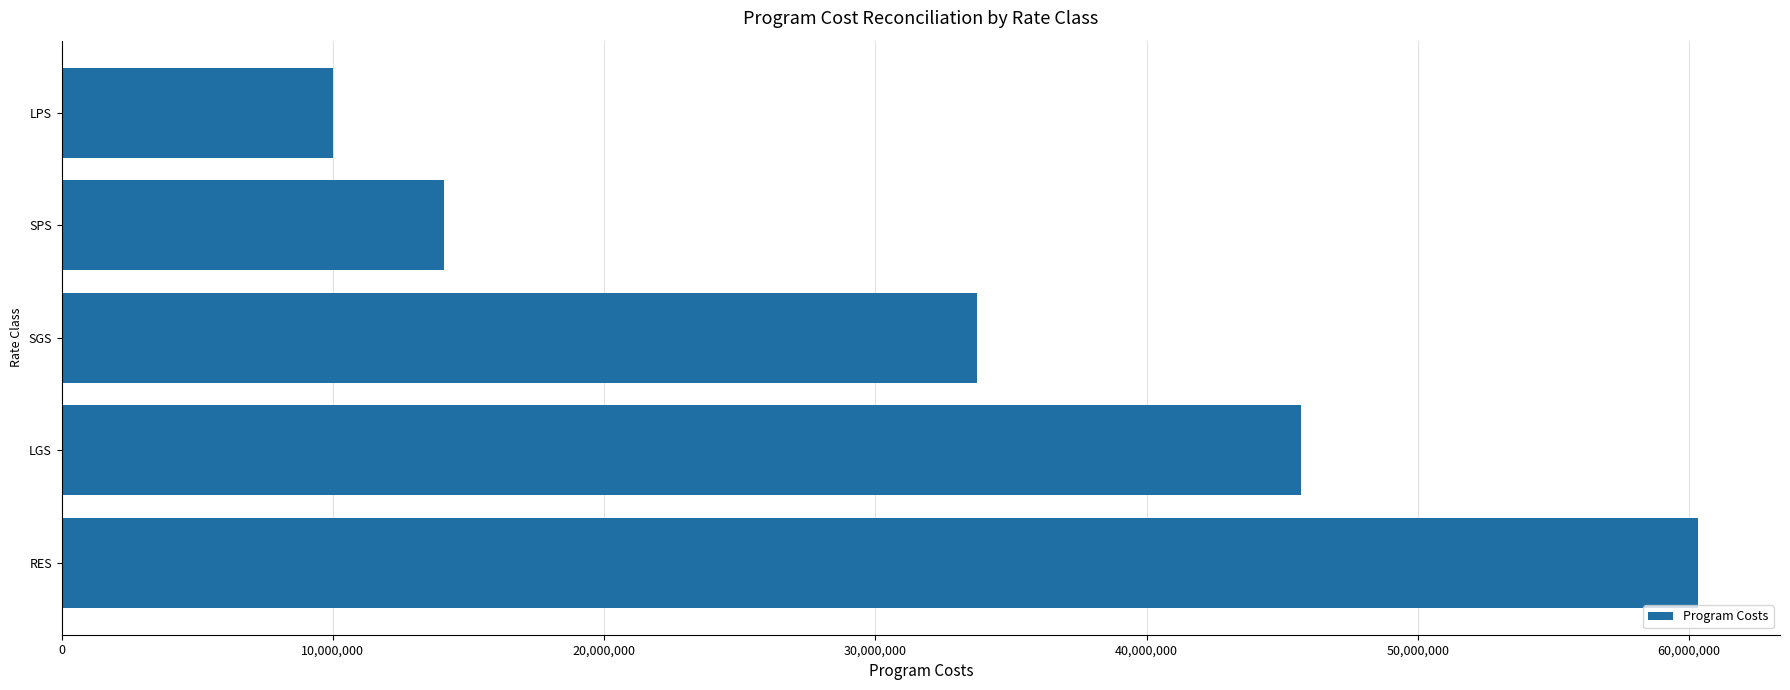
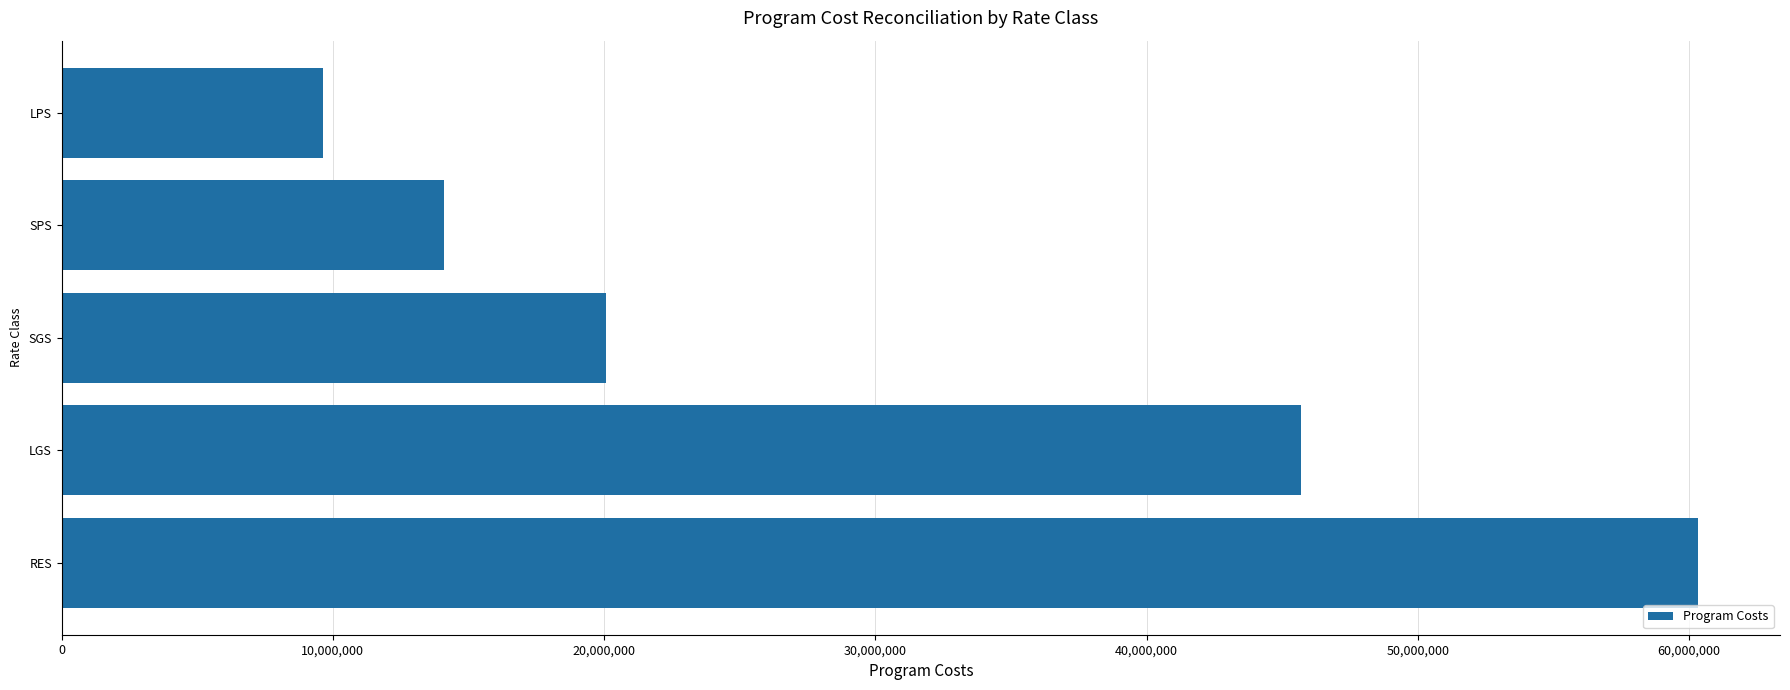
LPS: 10,000,000 -> 9,600,000
SGS: 33,800,000 -> 20,100,000
